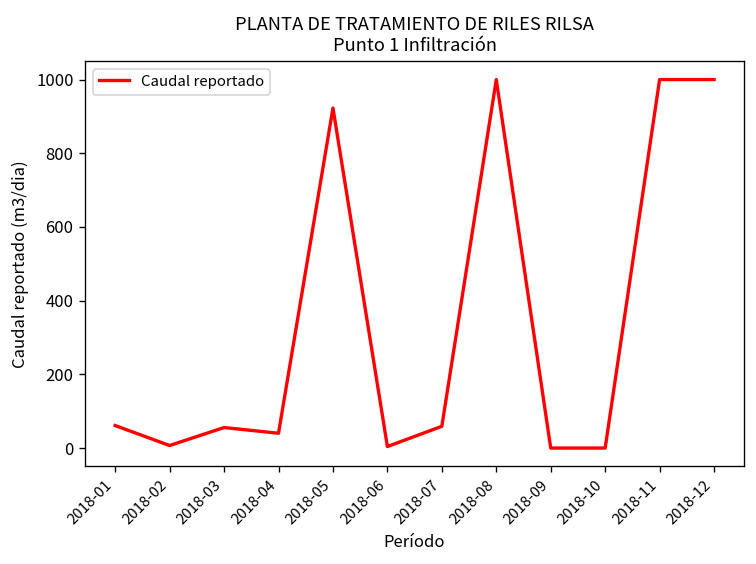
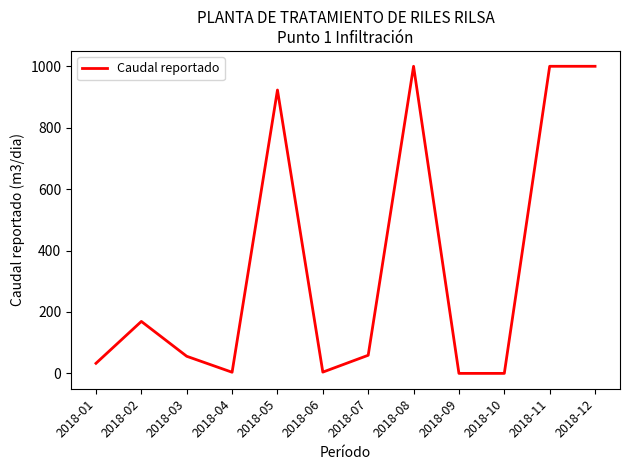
2018-01: 60 -> 30
2018-02: 10 -> 170
2018-04: 40 -> 0
